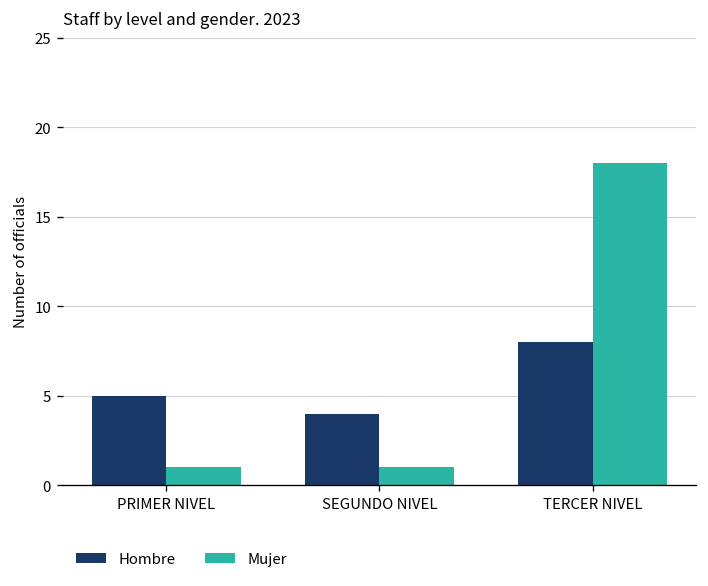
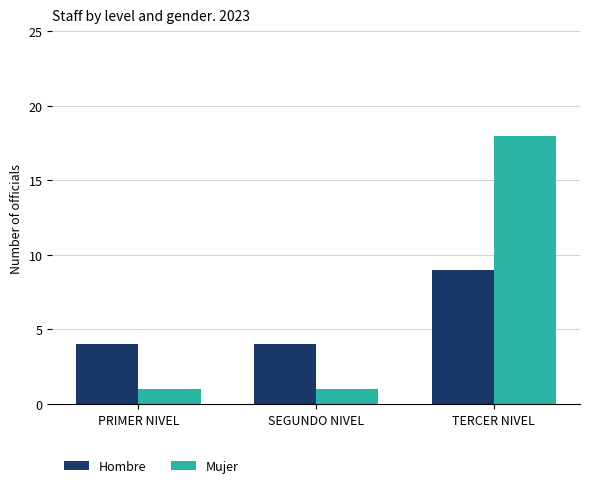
Hombre, PRIMER NIVEL: 5 -> 4
Hombre, TERCER NIVEL: 8 -> 9
